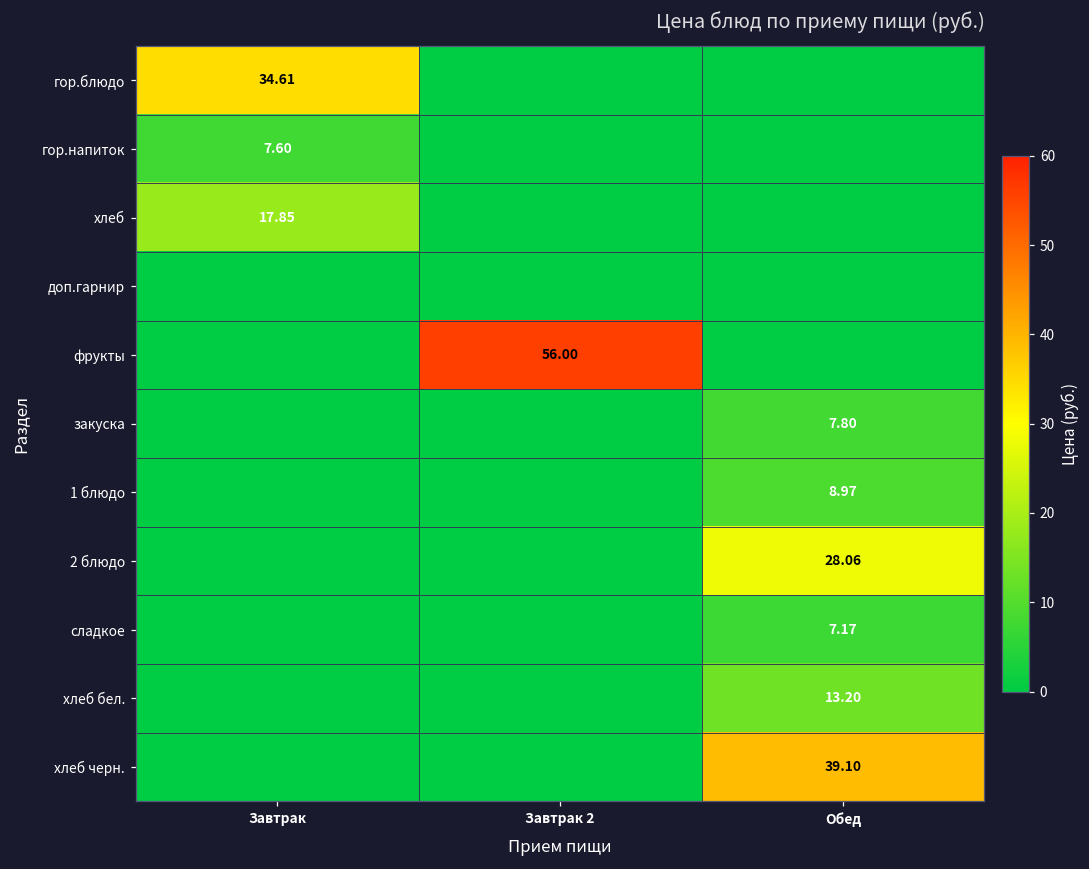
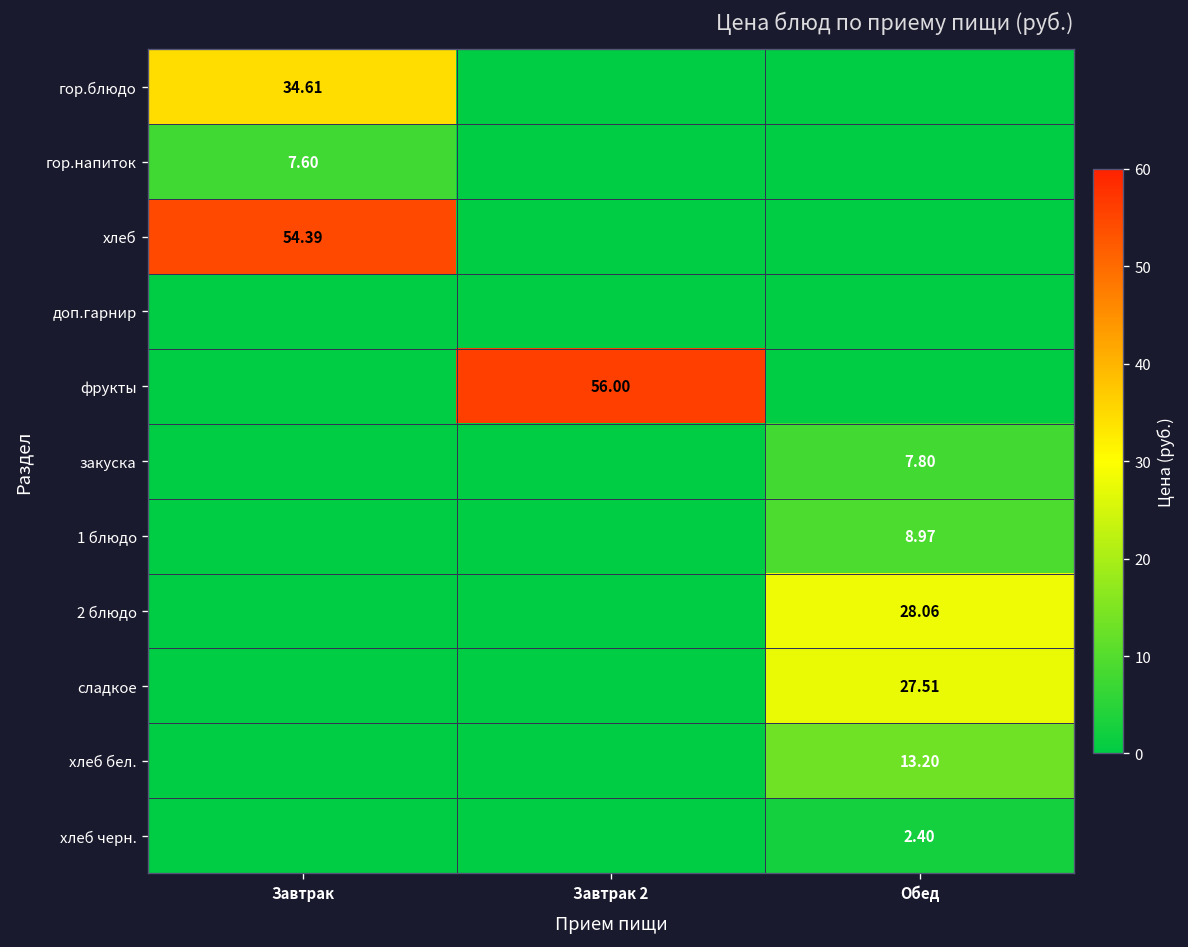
хлеб, Завтрак: 17.85 -> 54.39
сладкое, Обед: 7.17 -> 27.51
хлеб черн., Обед: 39.10 -> 2.40
